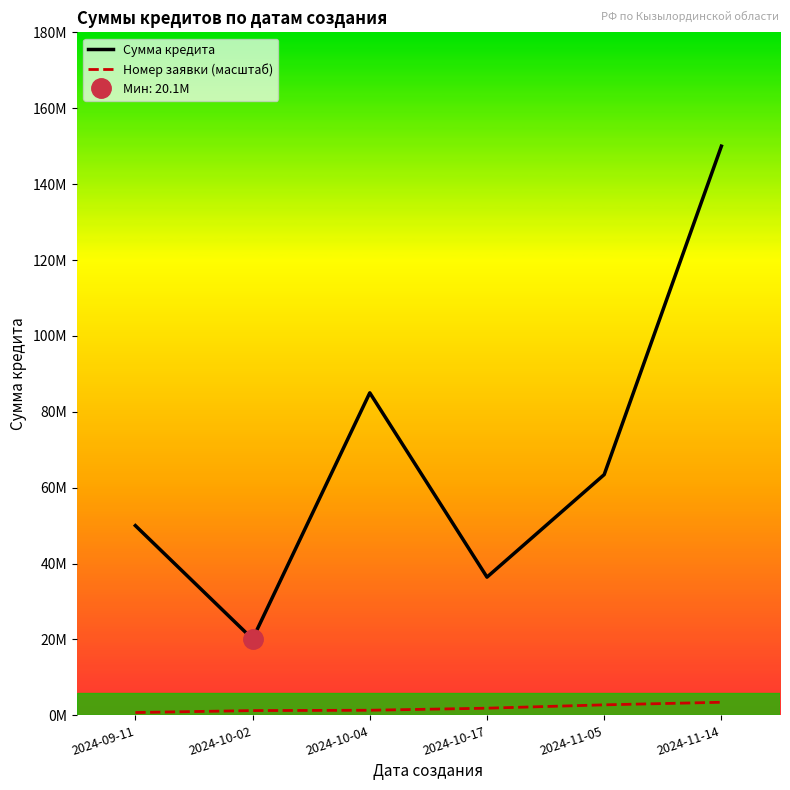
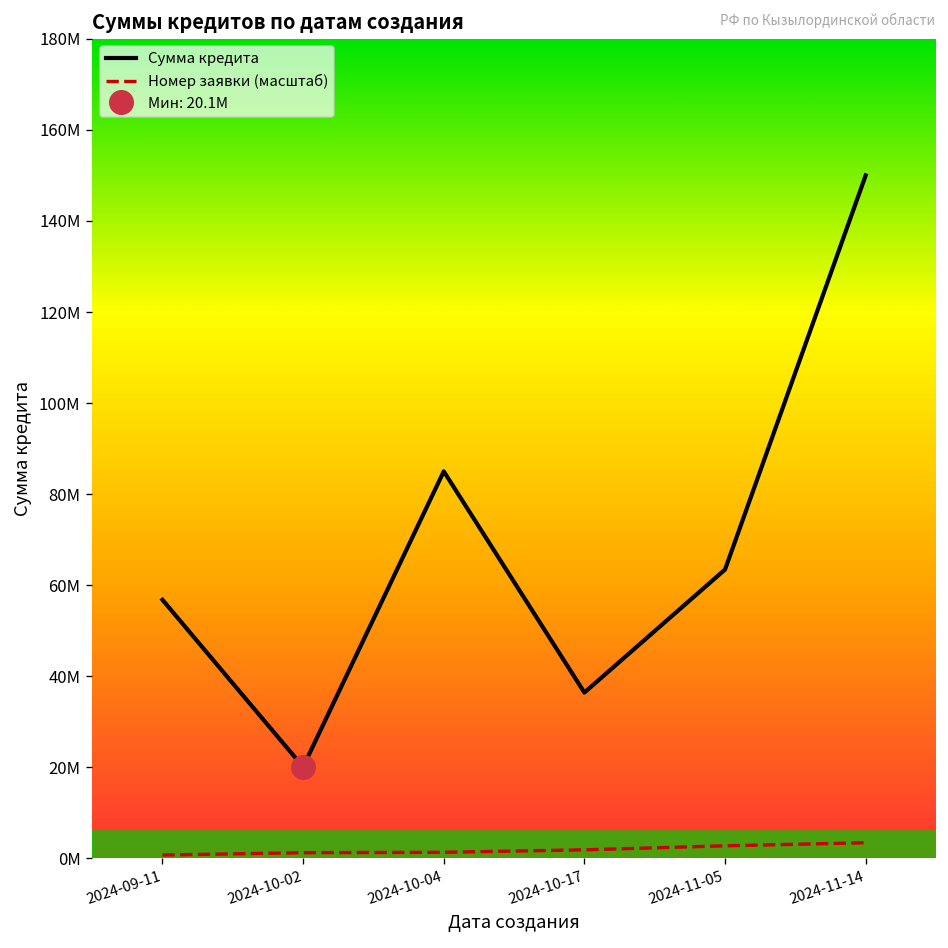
Сумма кредита, 2024-09-11: 50000000 -> 57000000
